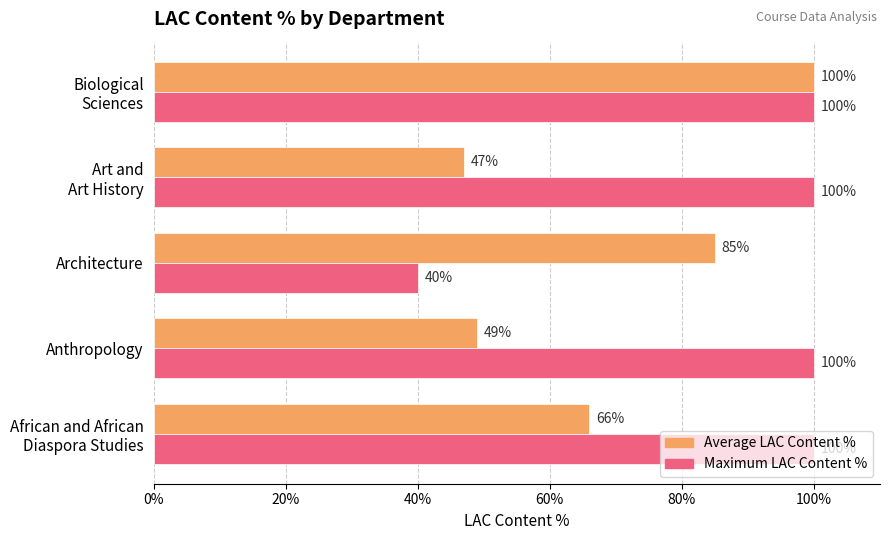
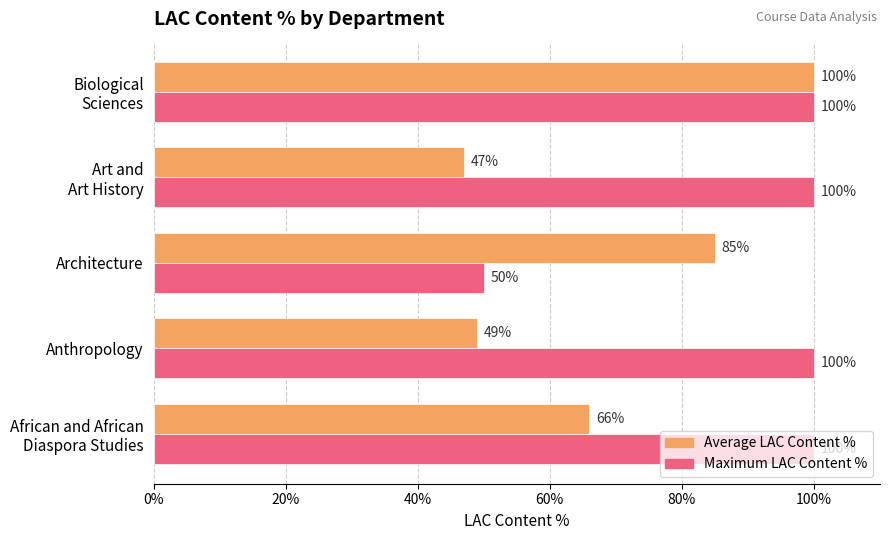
Maximum LAC Content %, Architecture: 40% -> 50%
